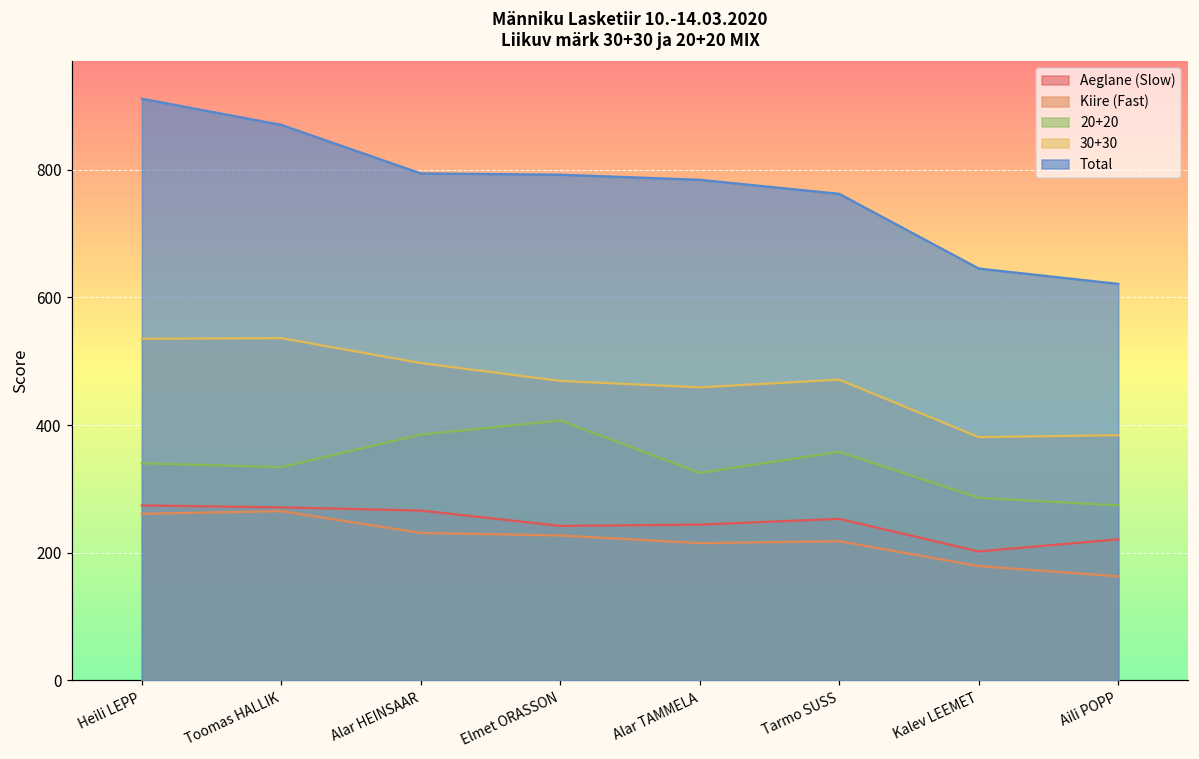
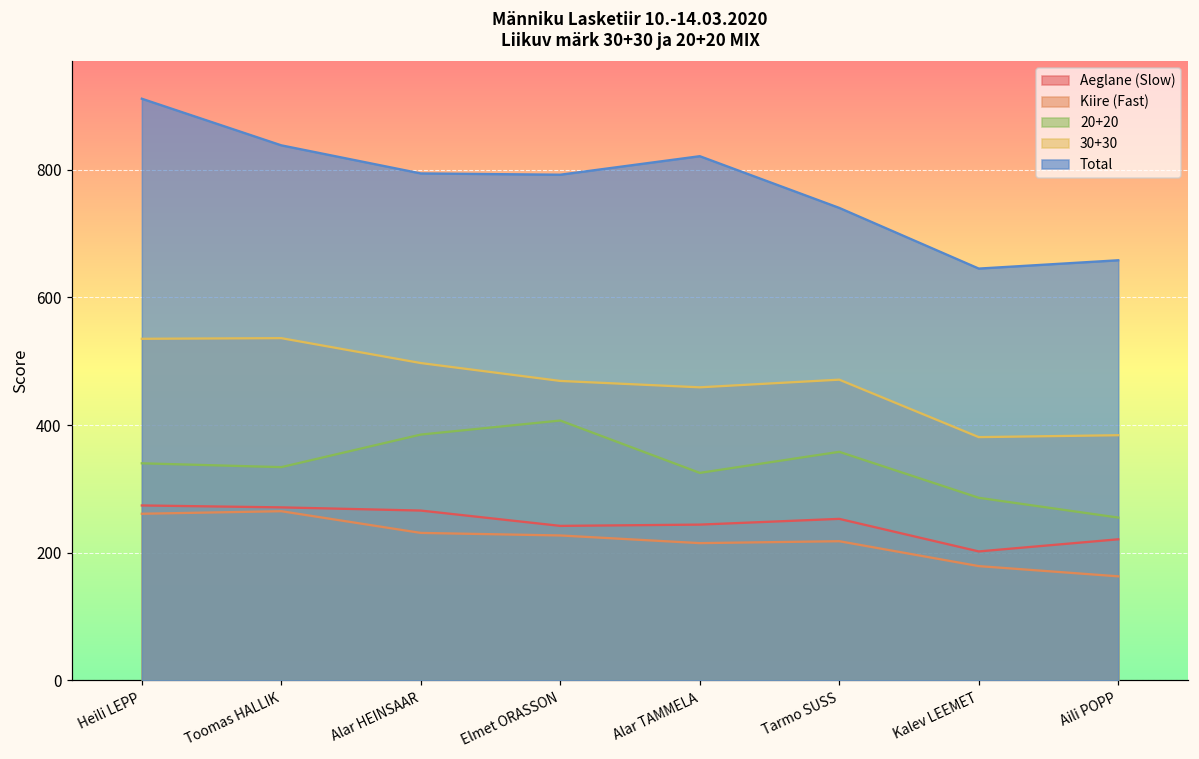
Total, Toomas HALLIK: 870 -> 840
Total, Alar TAMMELA: 780 -> 820
Total, Tarmo SUSS: 760 -> 740
20+20, Aili POPP: 270 -> 260
Total, Aili POPP: 620 -> 660
